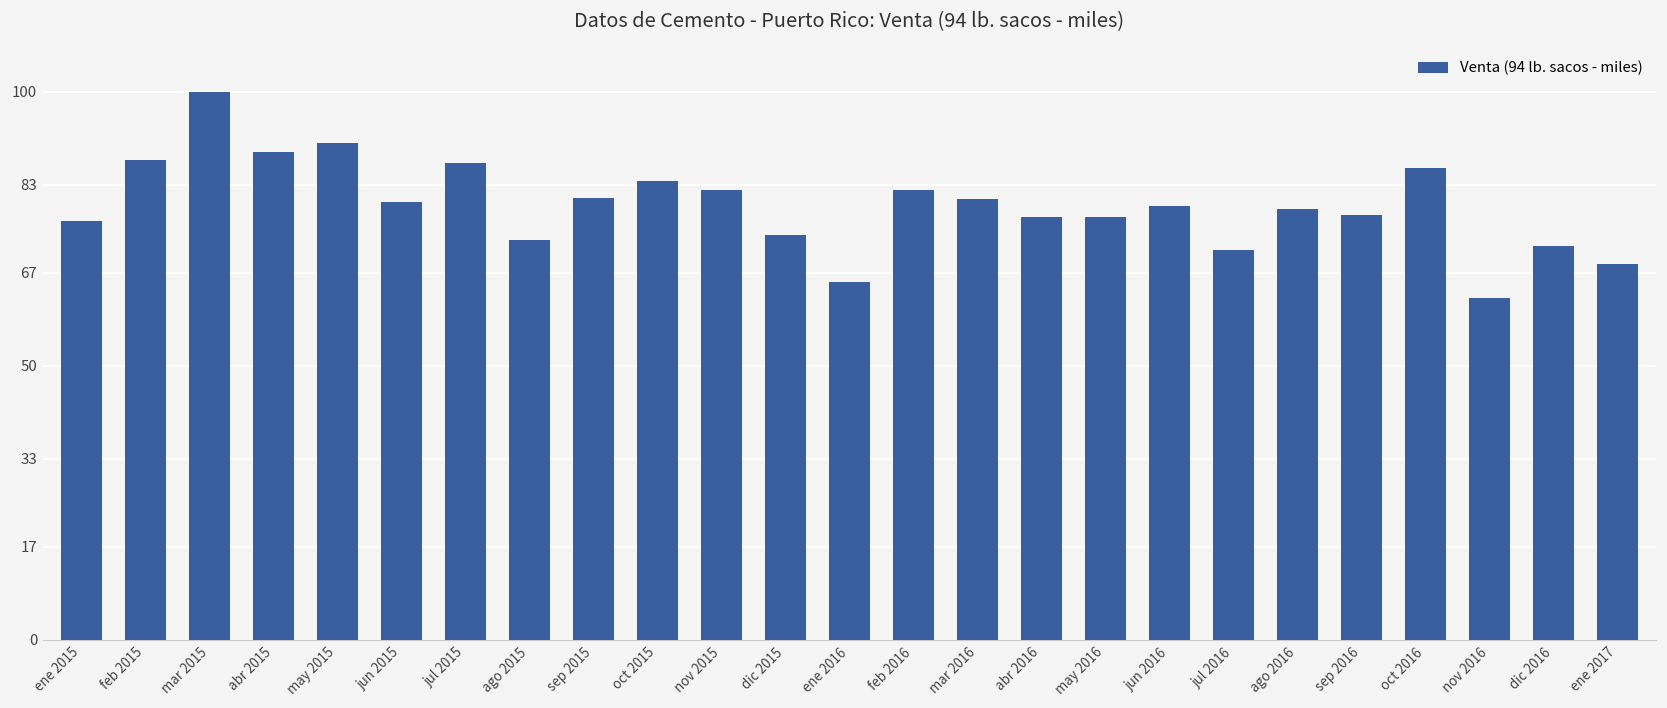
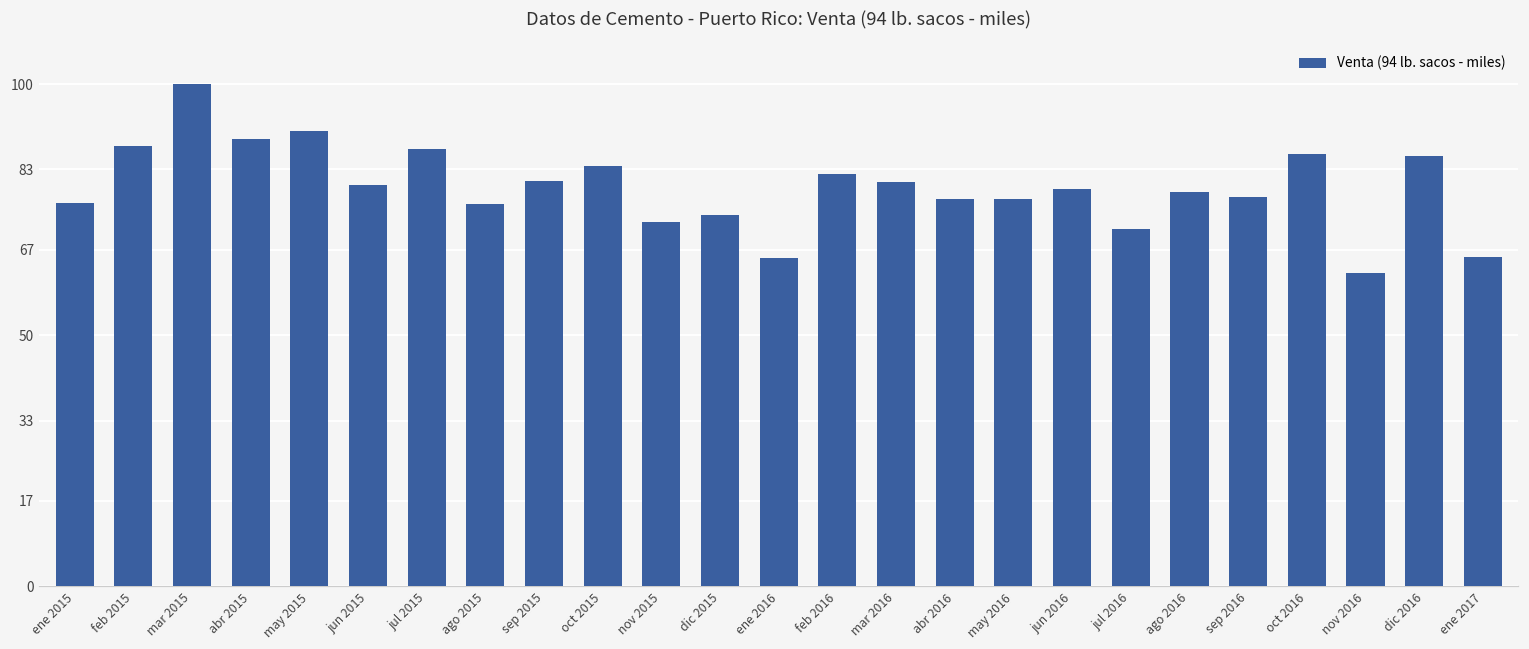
ago 2015: 73 -> 76
nov 2015: 82 -> 72
dic 2016: 72 -> 86
ene 2017: 69 -> 66
